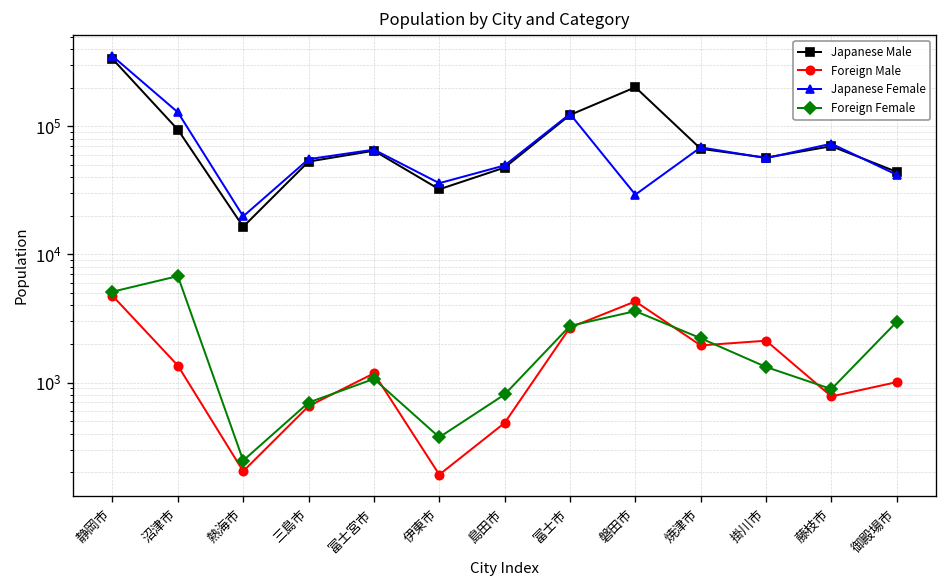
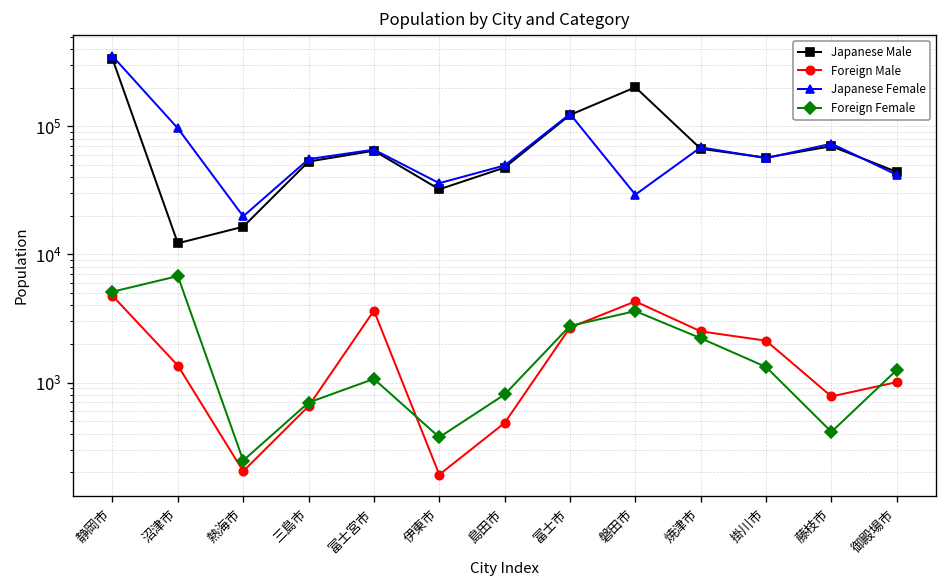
Japanese Male, 沼津市: 90000 -> 12000
Japanese Female, 沼津市: 130000 -> 100000
Foreign Male, 富士宮市: 1200 -> 3600
Foreign Male, 焼津市: 2000 -> 2500
Foreign Female, 藤枝市: 900 -> 410
Foreign Female, 御殿場市: 3000 -> 1300
